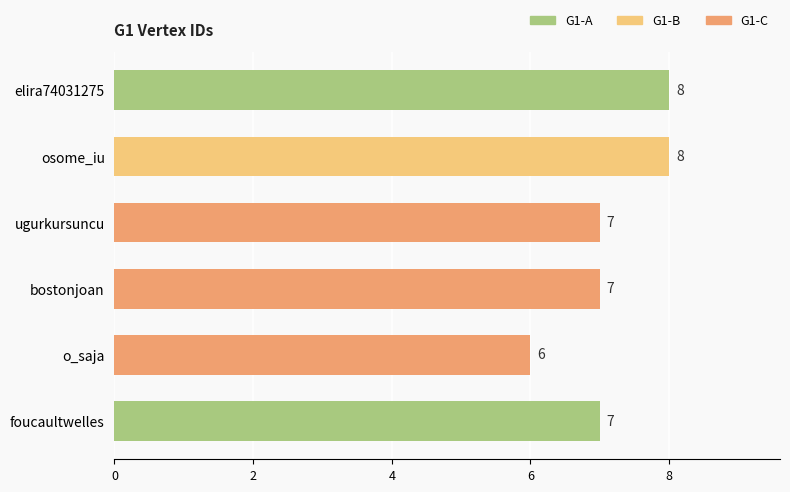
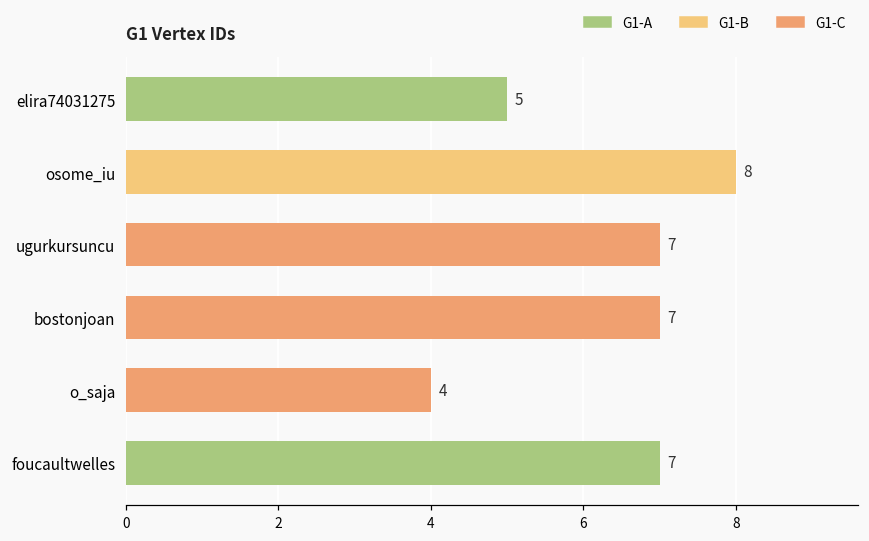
elira74031275: 8 -> 5
o_saja: 6 -> 4
